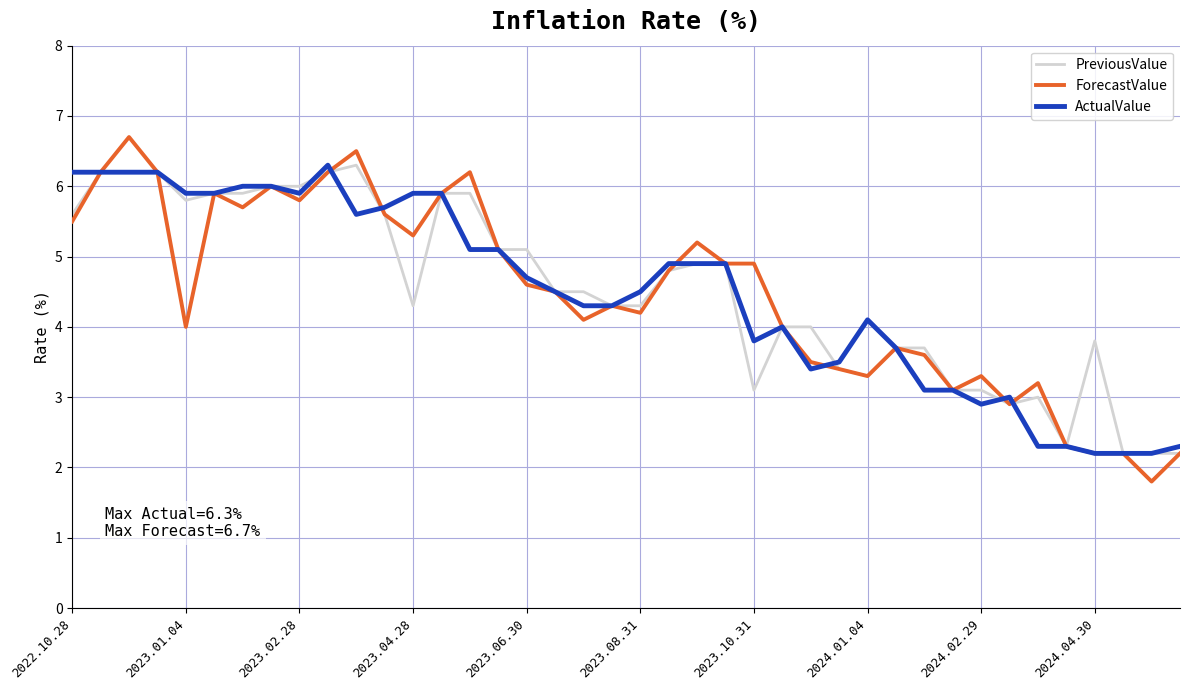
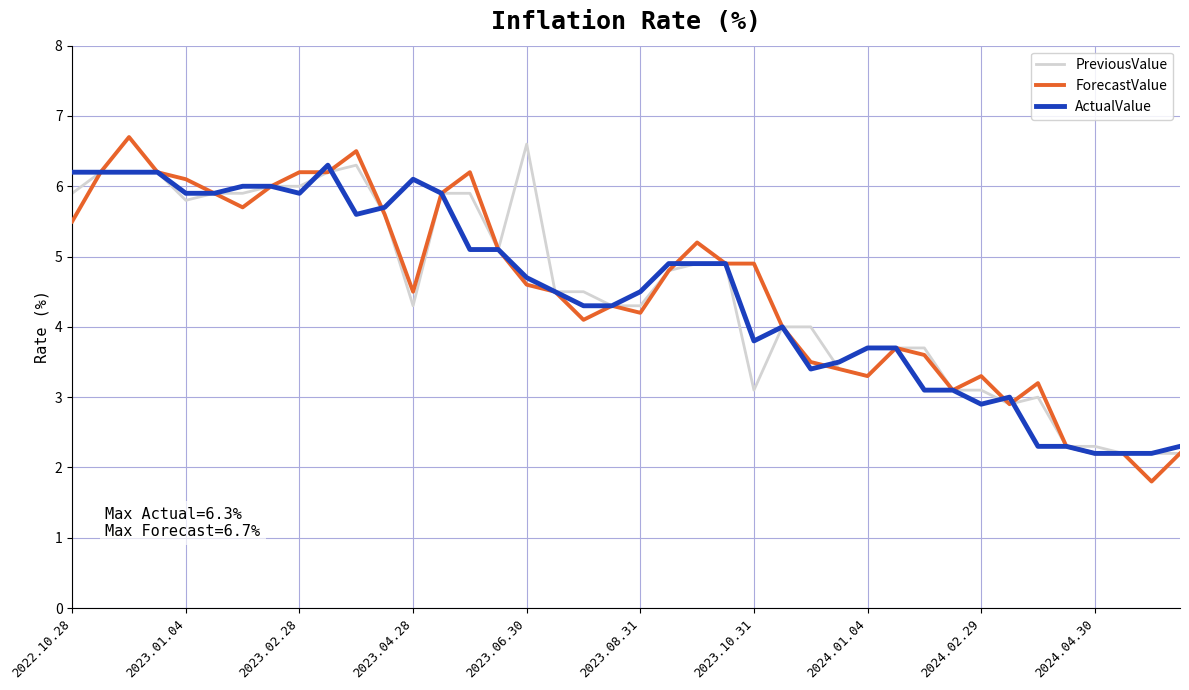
PreviousValue, 2022.10.28: 5.6 -> 5.9
ForecastValue, 2023.01.04: 4.0 -> 6.1
ForecastValue, 2023.02.28: 5.8 -> 6.2
ForecastValue, 2023.04.28: 5.3 -> 4.5
ActualValue, 2023.04.28: 5.9 -> 6.1
PreviousValue, 2023.06.30: 5.1 -> 6.6
ActualValue, 2024.01.04: 4.1 -> 3.7
PreviousValue, 2024.04.30: 3.8 -> 2.3
